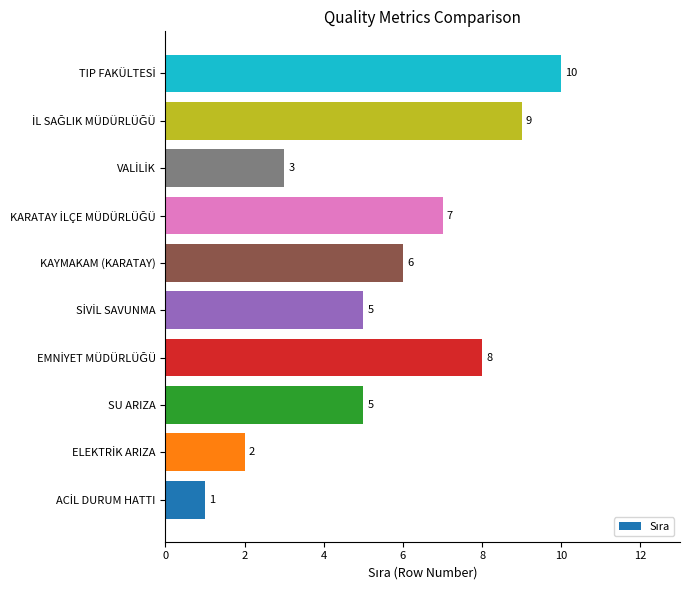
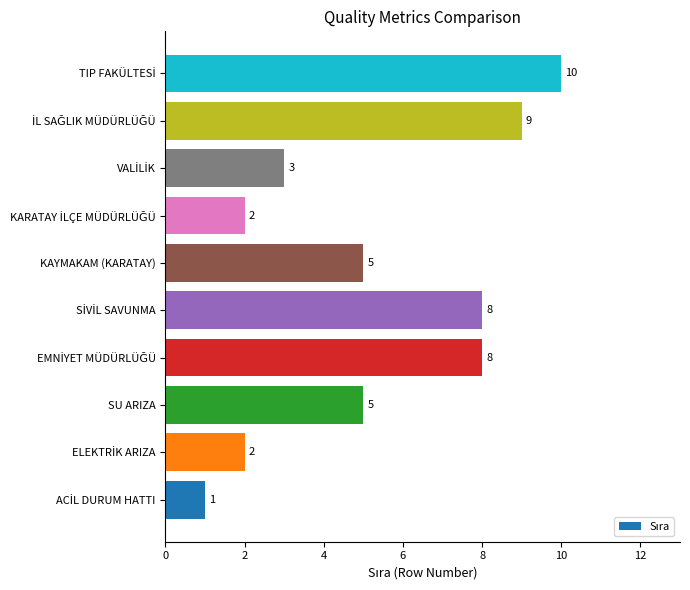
KARATAY İLÇE MÜDÜRLÜĞÜ: 7 -> 2
KAYMAKAM (KARATAY): 6 -> 5
SİVİL SAVUNMA: 5 -> 8
